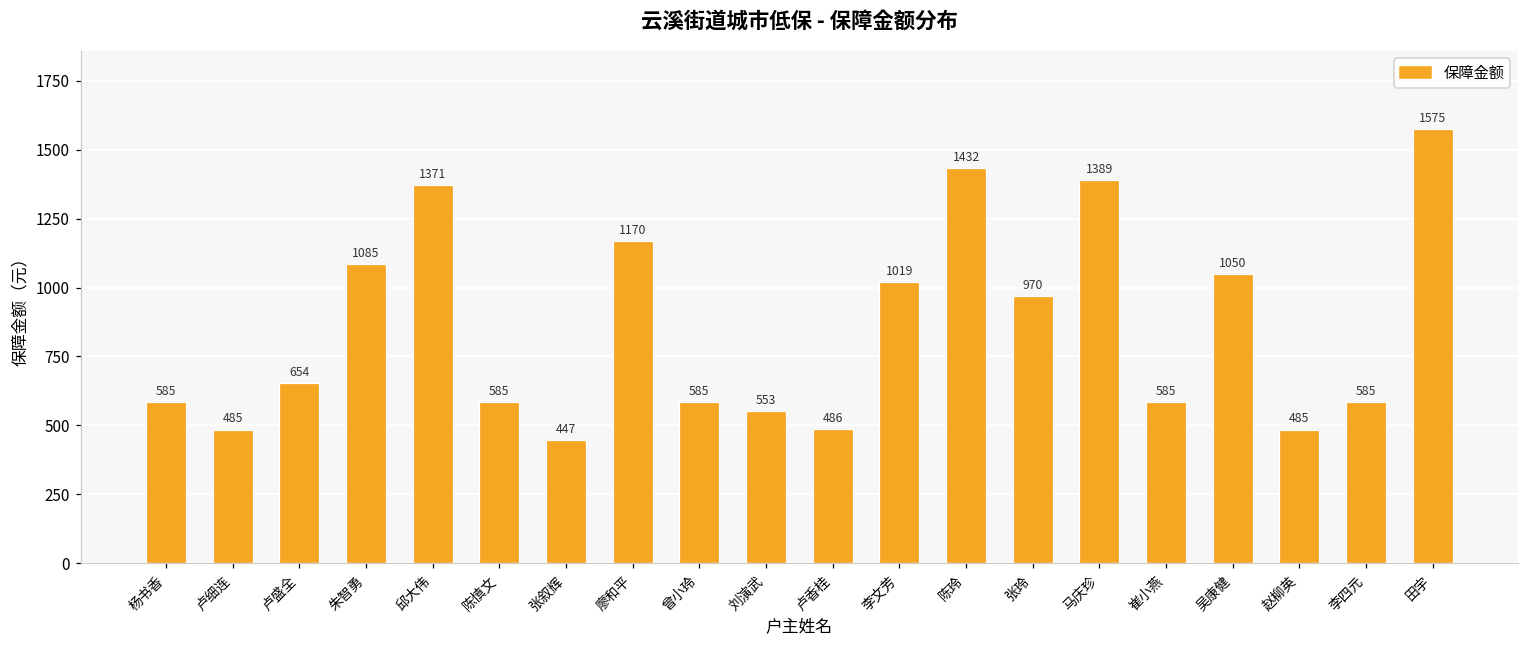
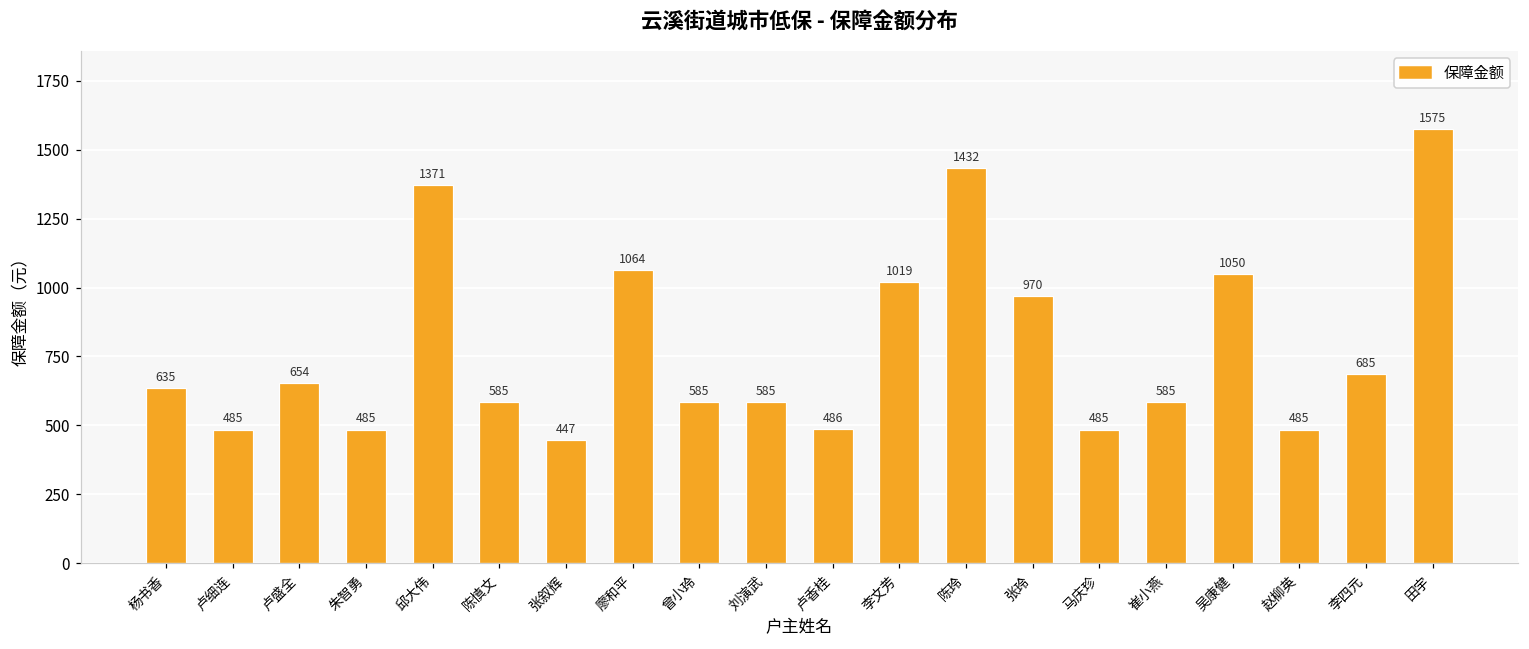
杨书香: 585 -> 635
朱智勇: 1085 -> 485
廖和平: 1170 -> 1064
刘演武: 553 -> 585
马庆珍: 1389 -> 485
李四元: 585 -> 685
